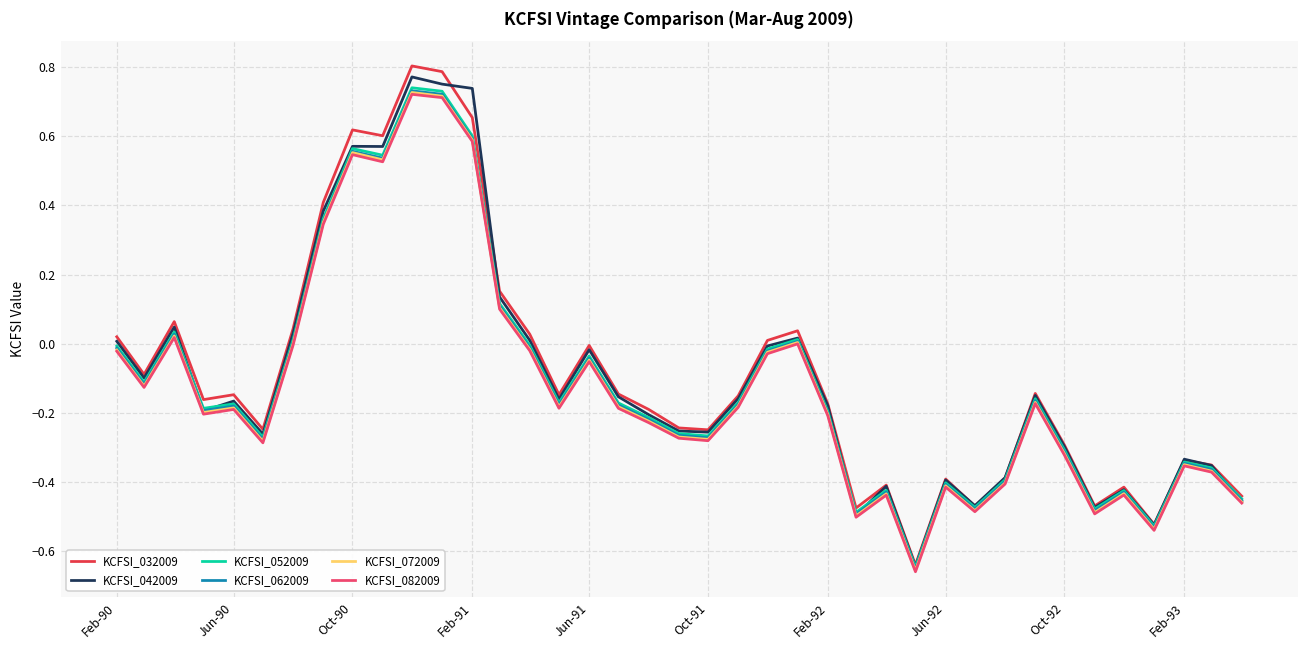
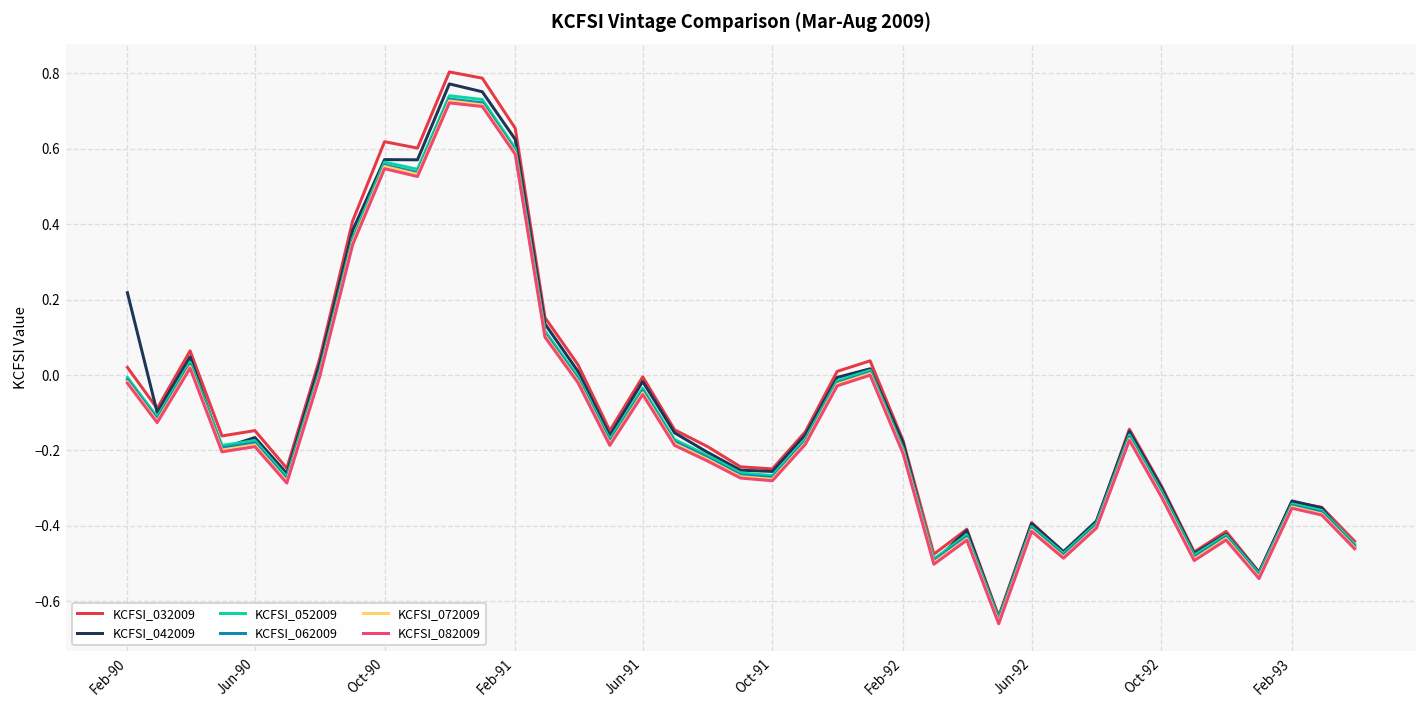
KCFSI_042009, Feb-90: 0.01 -> 0.22
KCFSI_042009, Feb-91: 0.74 -> 0.62
